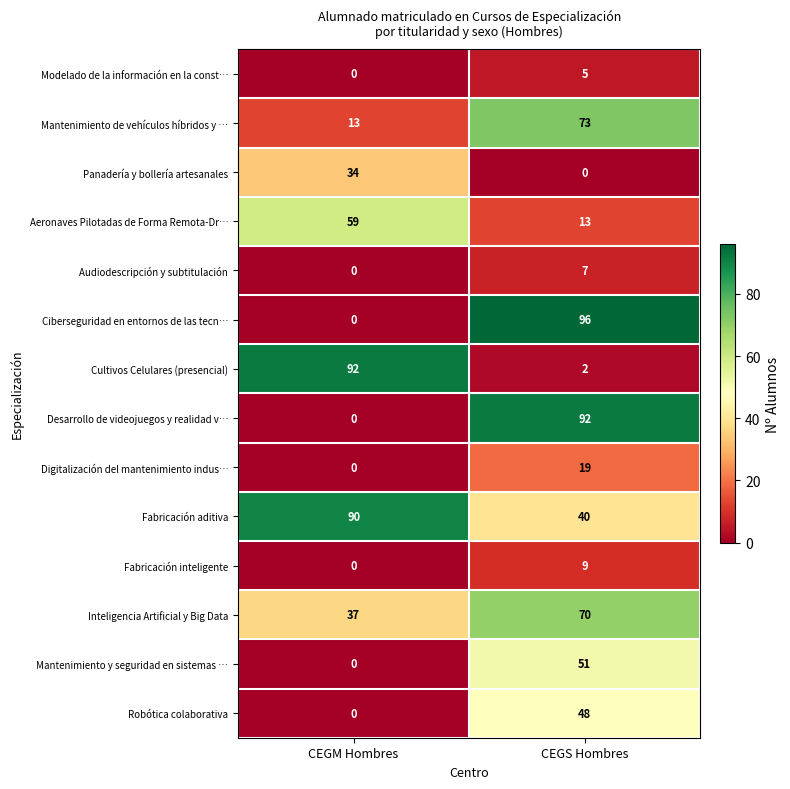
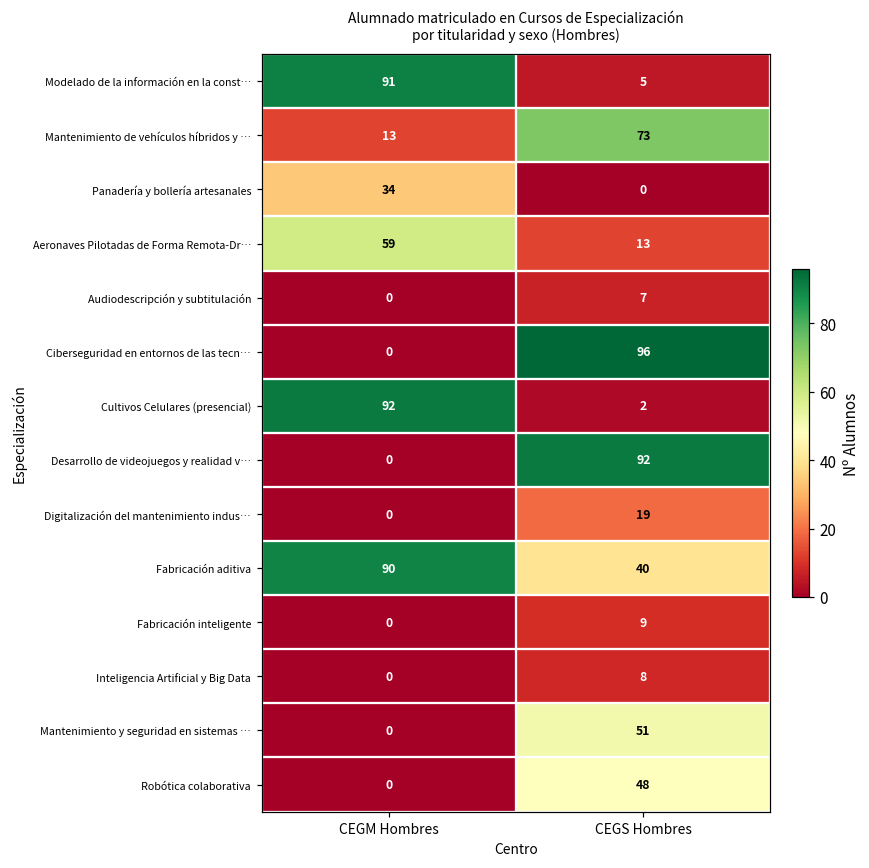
Modelado de la información en la const…, CEGM Hombres: 0 -> 91
Inteligencia Artificial y Big Data, CEGM Hombres: 37 -> 0
Inteligencia Artificial y Big Data, CEGS Hombres: 70 -> 8
